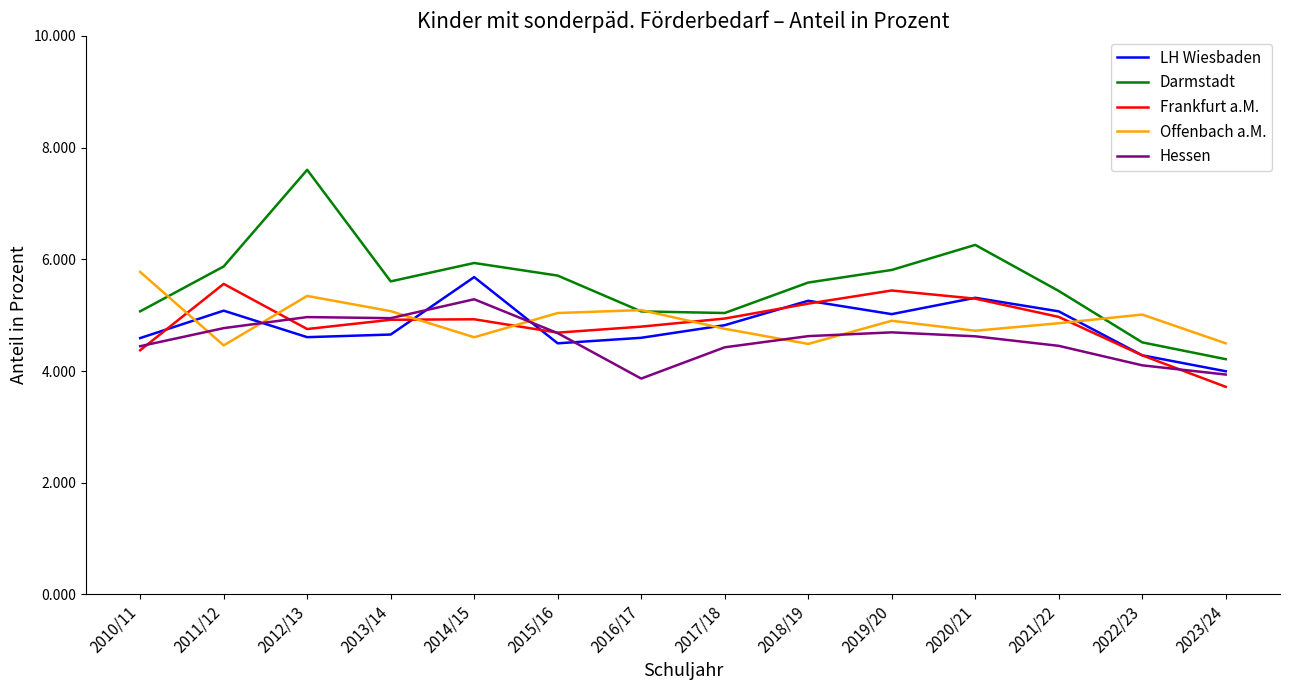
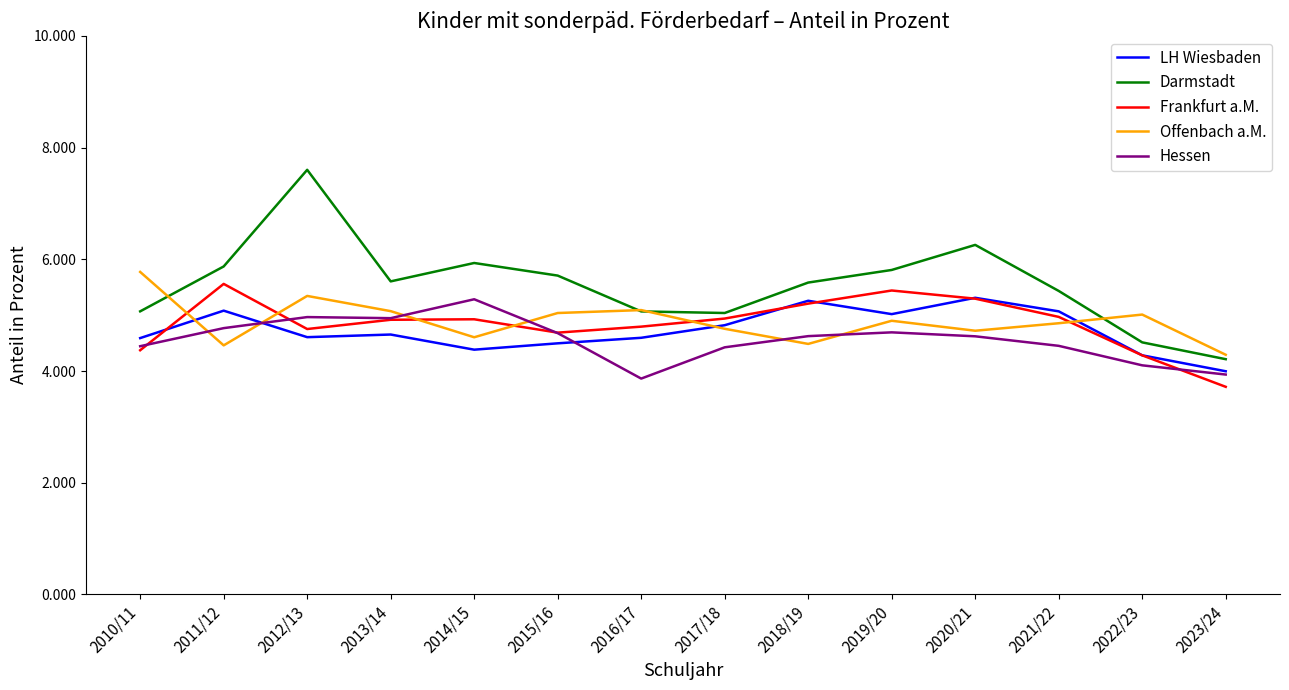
LH Wiesbaden, 2014/15: 5.7 -> 4.4
Offenbach a.M., 2023/24: 4.5 -> 4.3
